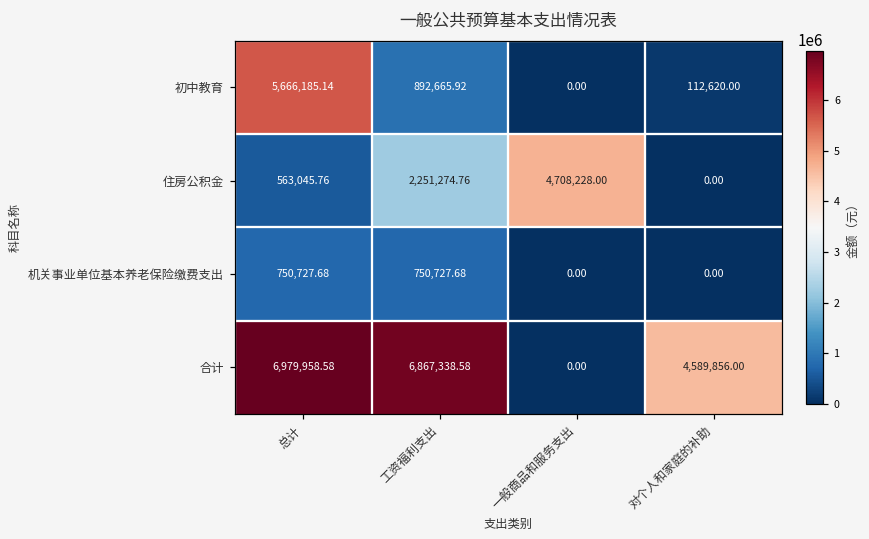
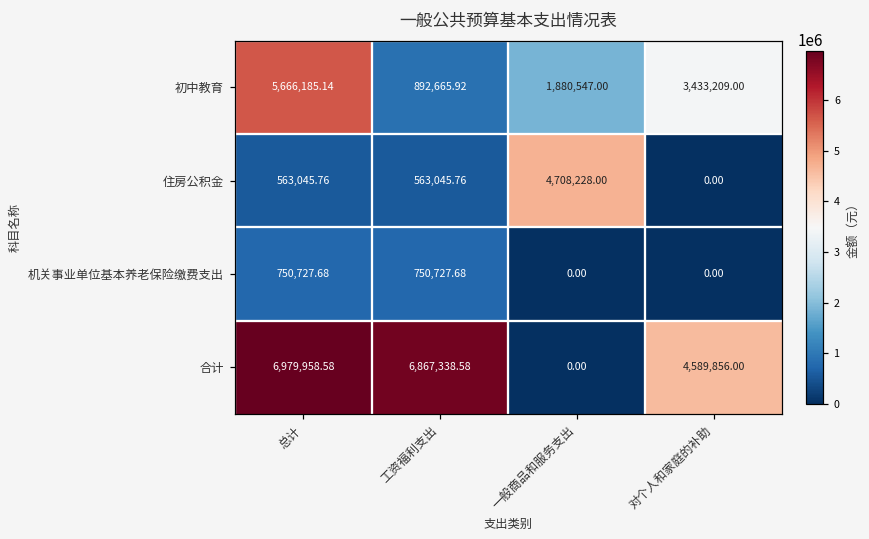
初中教育, 一般商品和服务支出: 0.00 -> 1,880,547.00
初中教育, 对个人和家庭的补助: 112,620.00 -> 3,433,209.00
住房公积金, 工资福利支出: 2,251,274.76 -> 563,045.76
